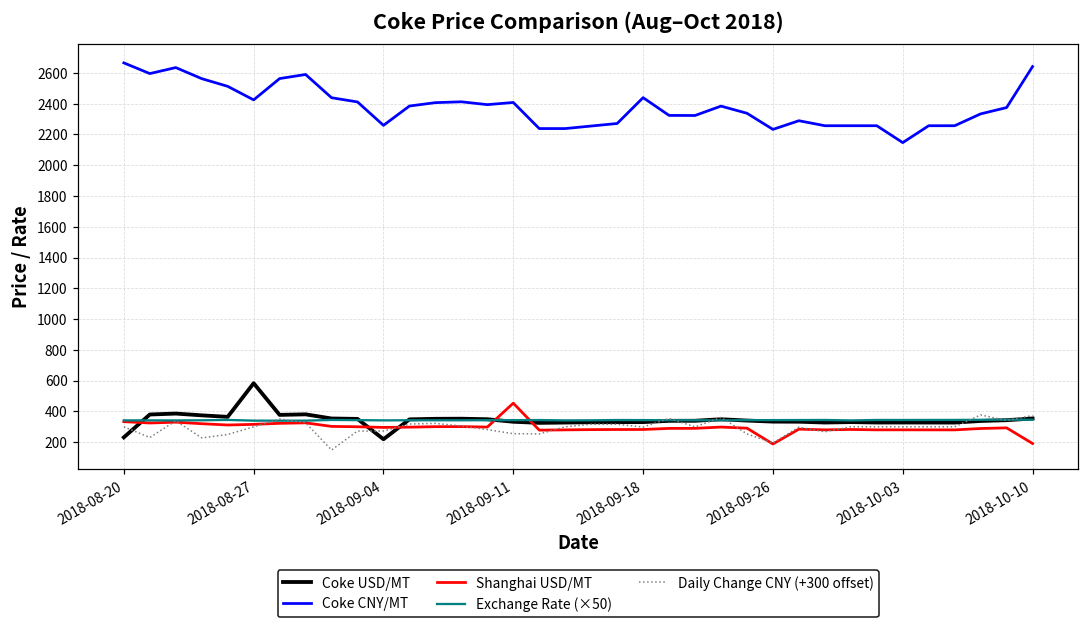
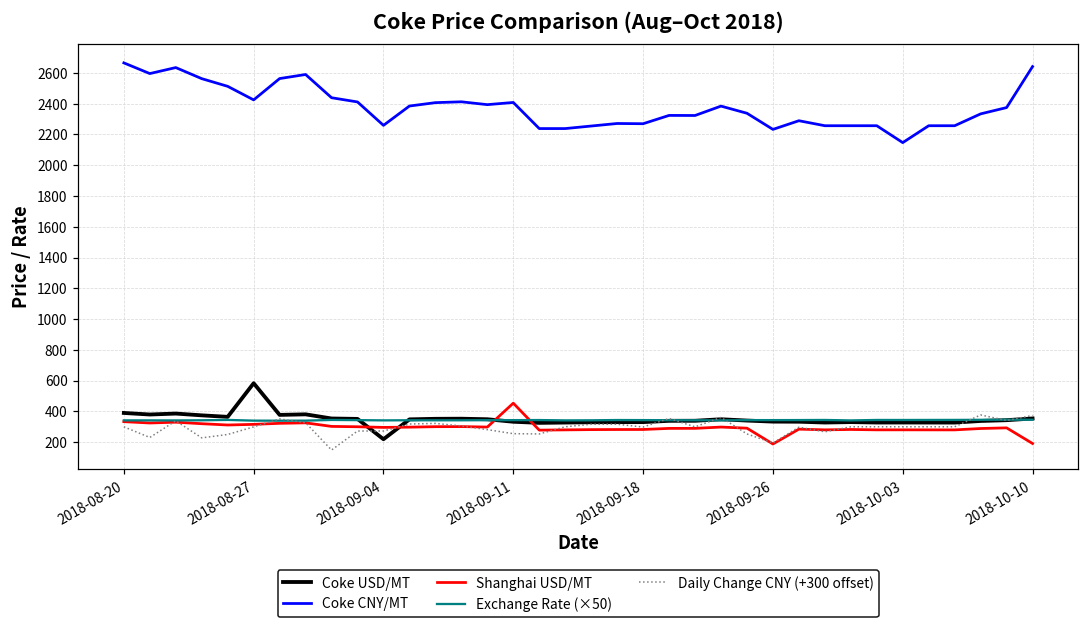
Coke USD/MT, 2018-08-20: 230 -> 390
Coke CNY/MT, 2018-09-18: 2440 -> 2270
